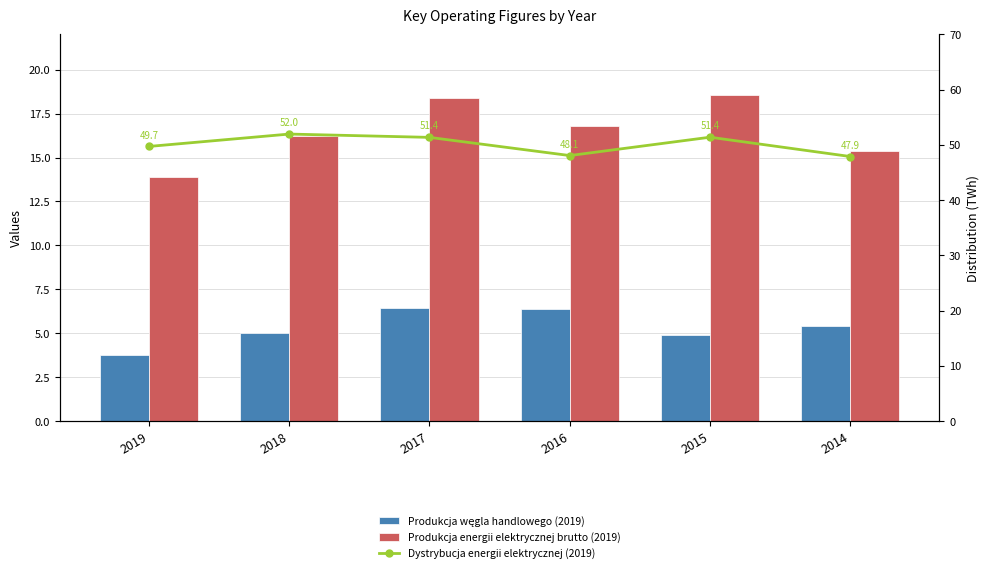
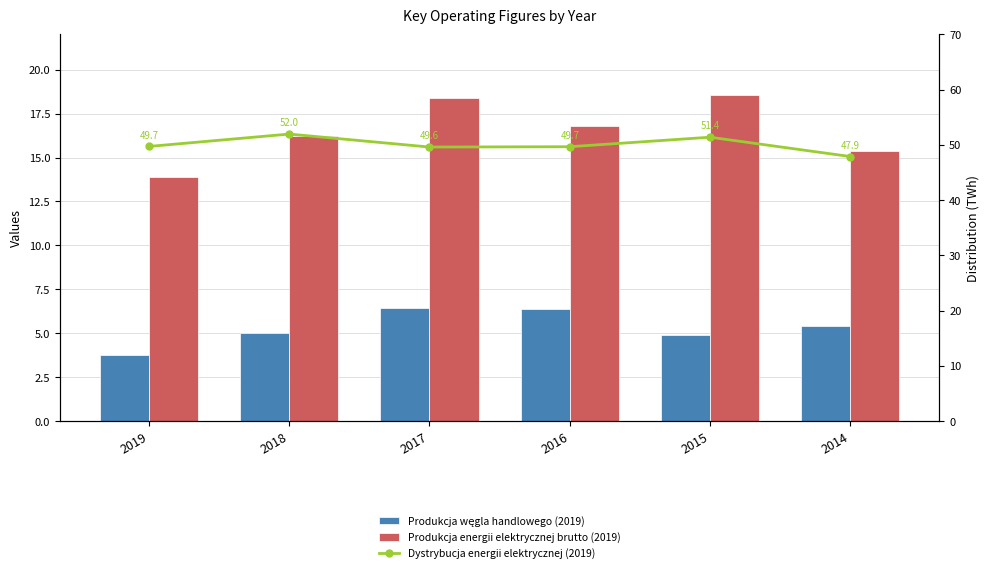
Dystrybucja energii elektrycznej (2019), 2017: 51.4 -> 49.6
Dystrybucja energii elektrycznej (2019), 2016: 48.1 -> 49.7
